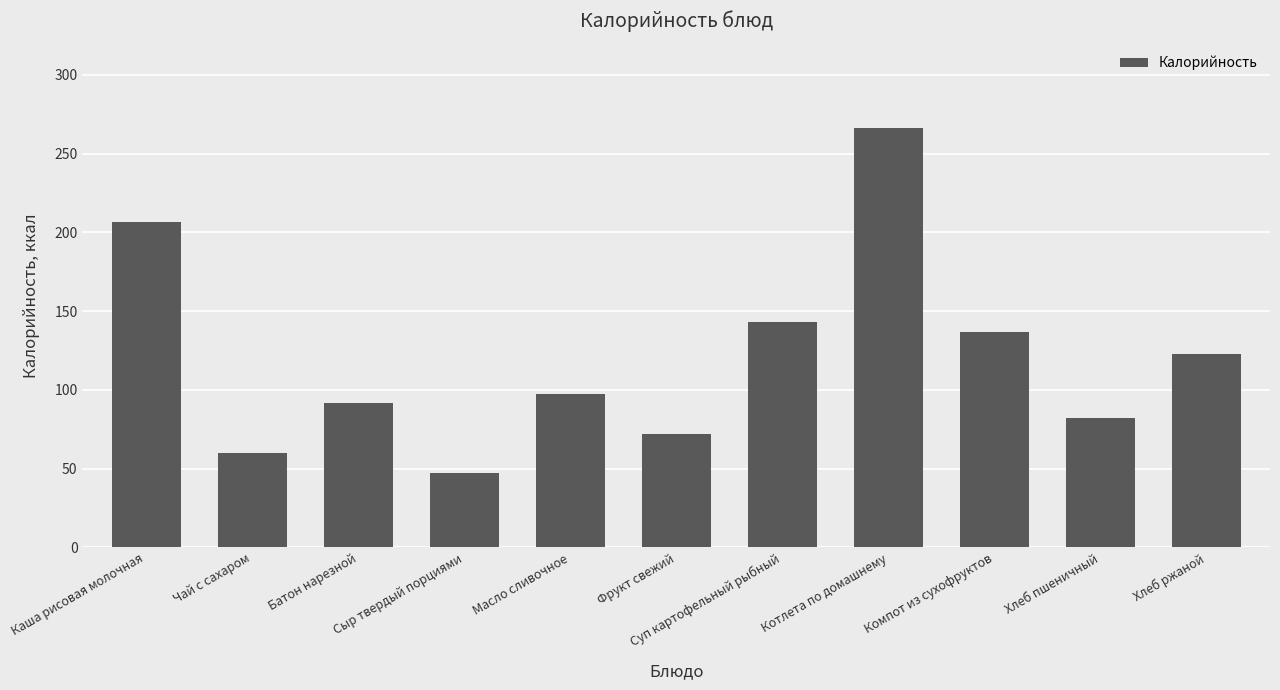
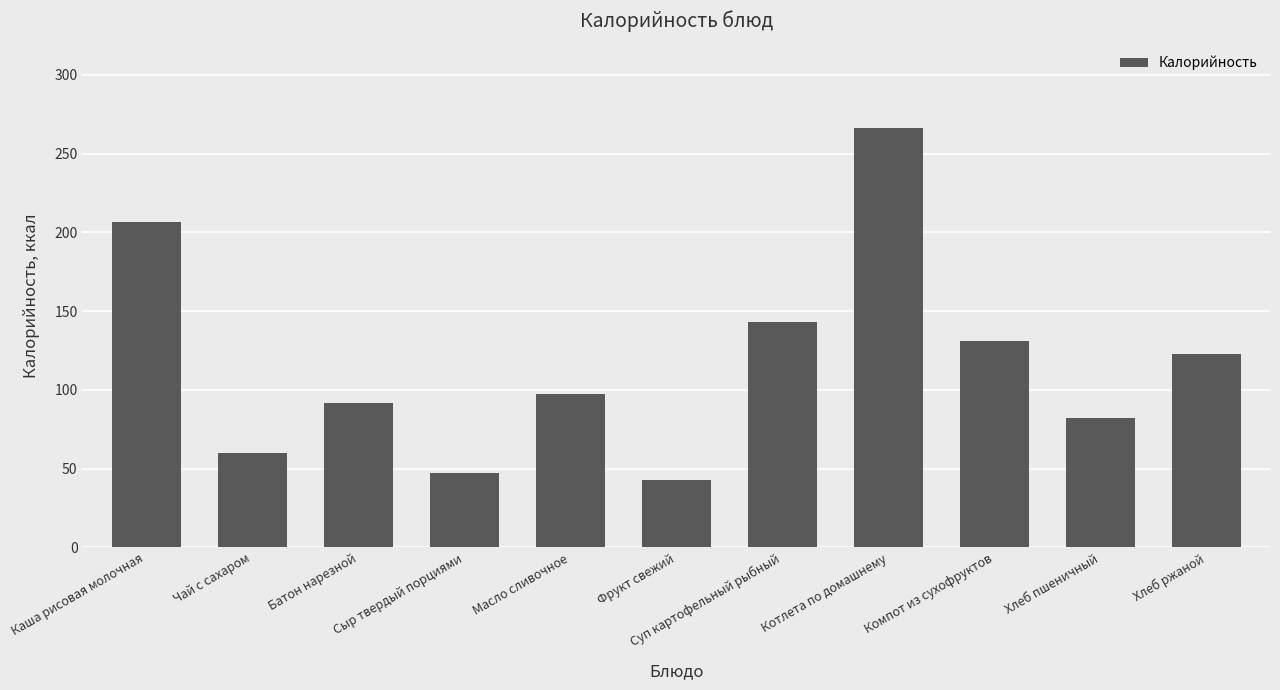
Фрукт свежий: 72 -> 43
Компот из сухофруктов: 137 -> 131
